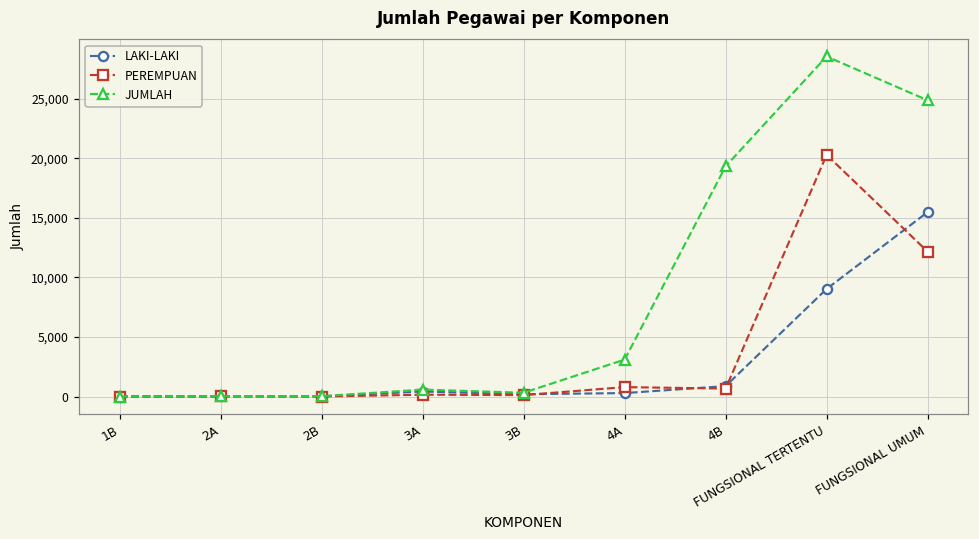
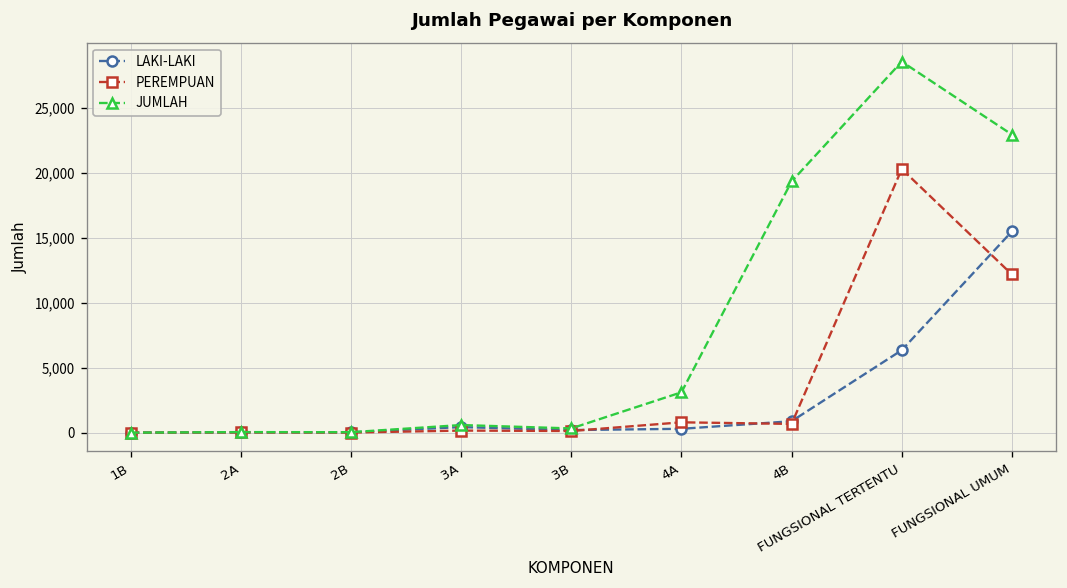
LAKI-LAKI, FUNGSIONAL TERTENTU: 9,000 -> 6,300
JUMLAH, FUNGSIONAL UMUM: 24,900 -> 22,900
